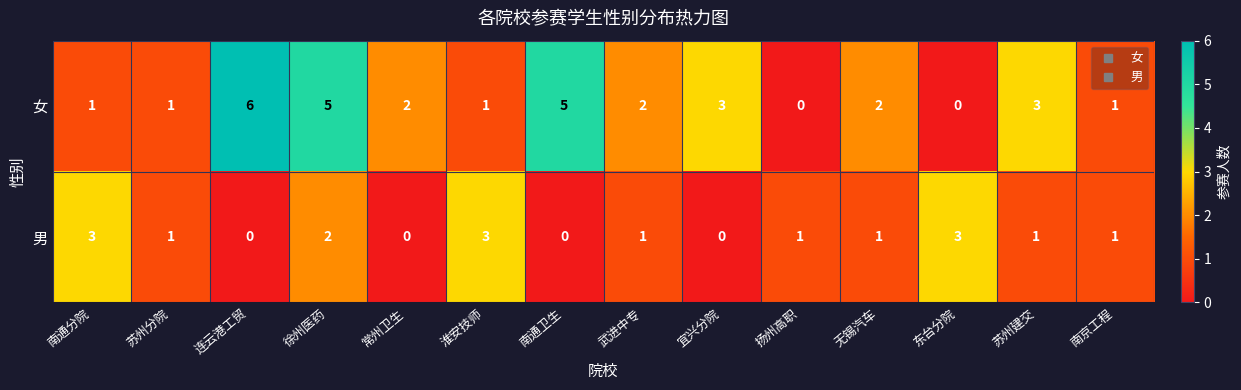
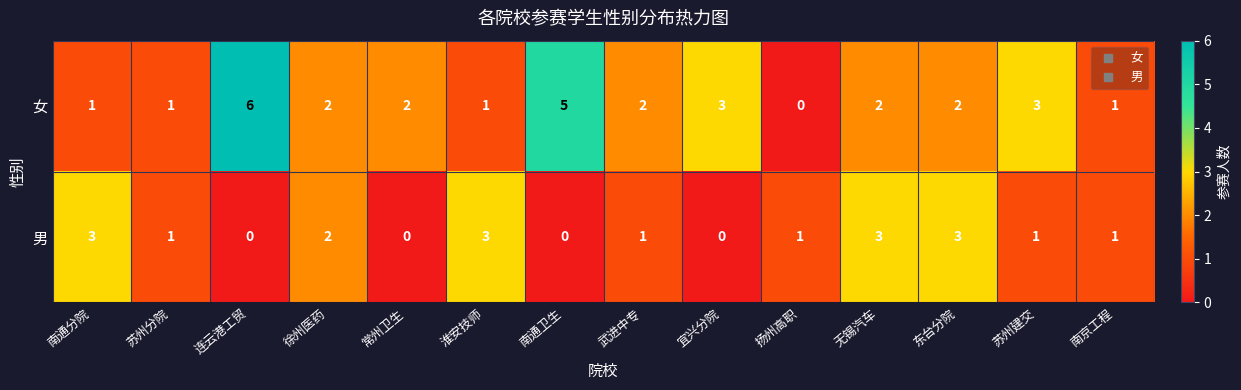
女, 徐州医药: 5 -> 2
女, 东台分院: 0 -> 2
男, 无锡汽车: 1 -> 3
